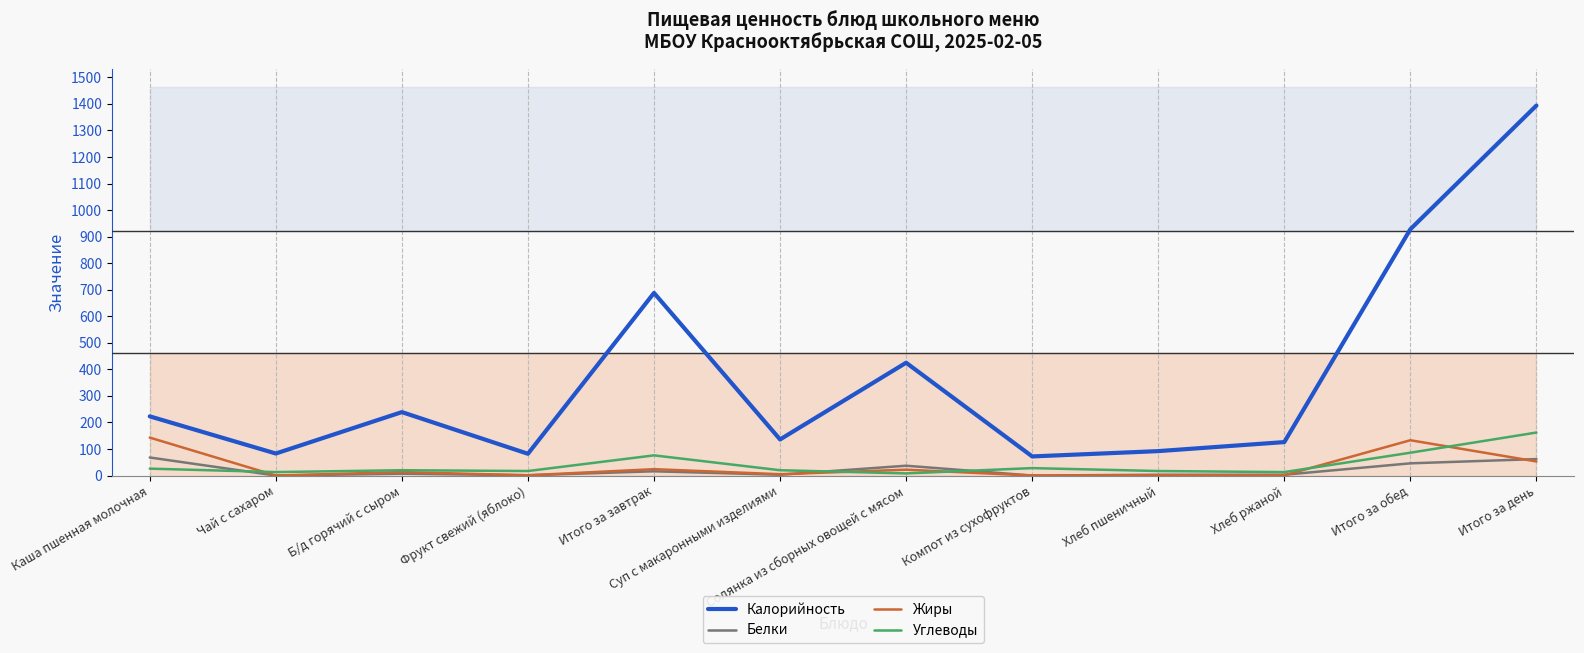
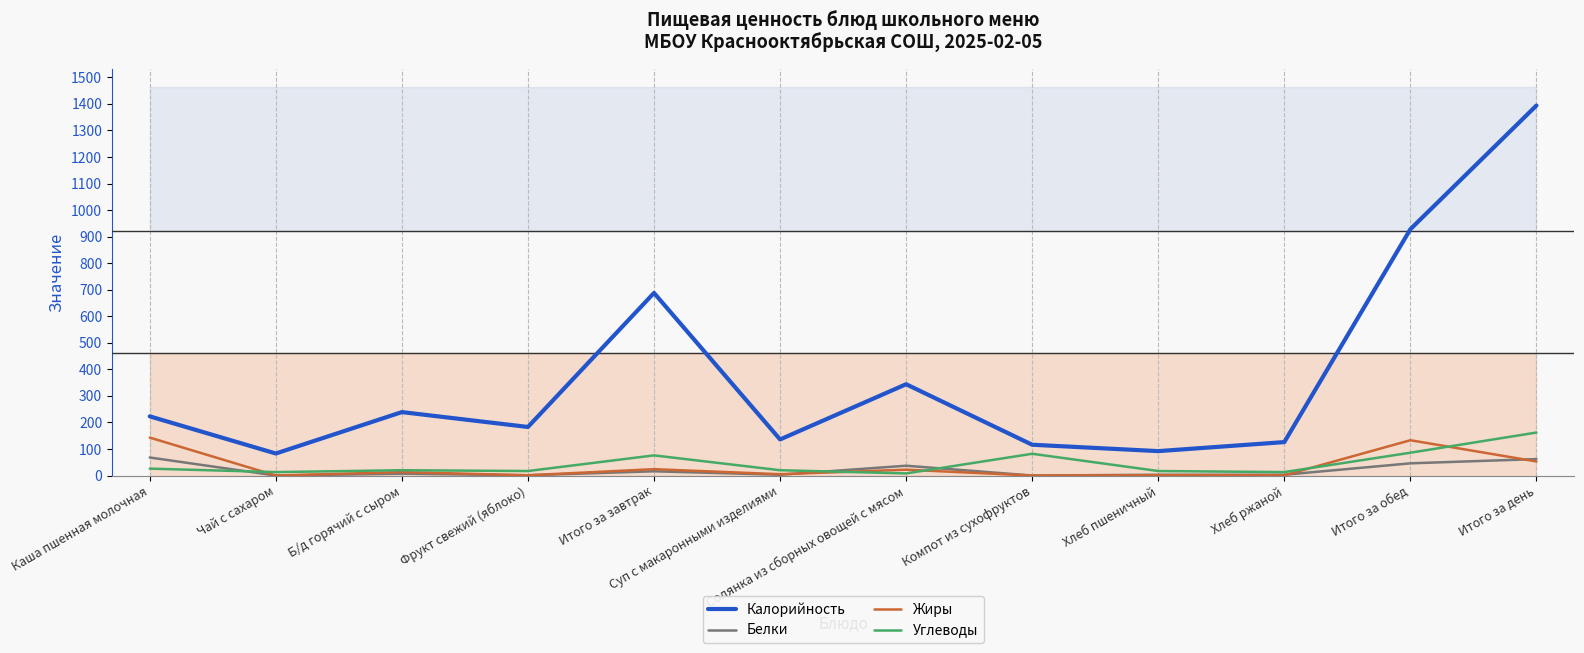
Калорийность, Фрукт свежий (яблоко): 80 -> 180
Калорийность, Солянка из сборных овощей с мясом: 430 -> 340
Калорийность, Компот из сухофруктов: 70 -> 120
Углеводы, Компот из сухофруктов: 30 -> 80
